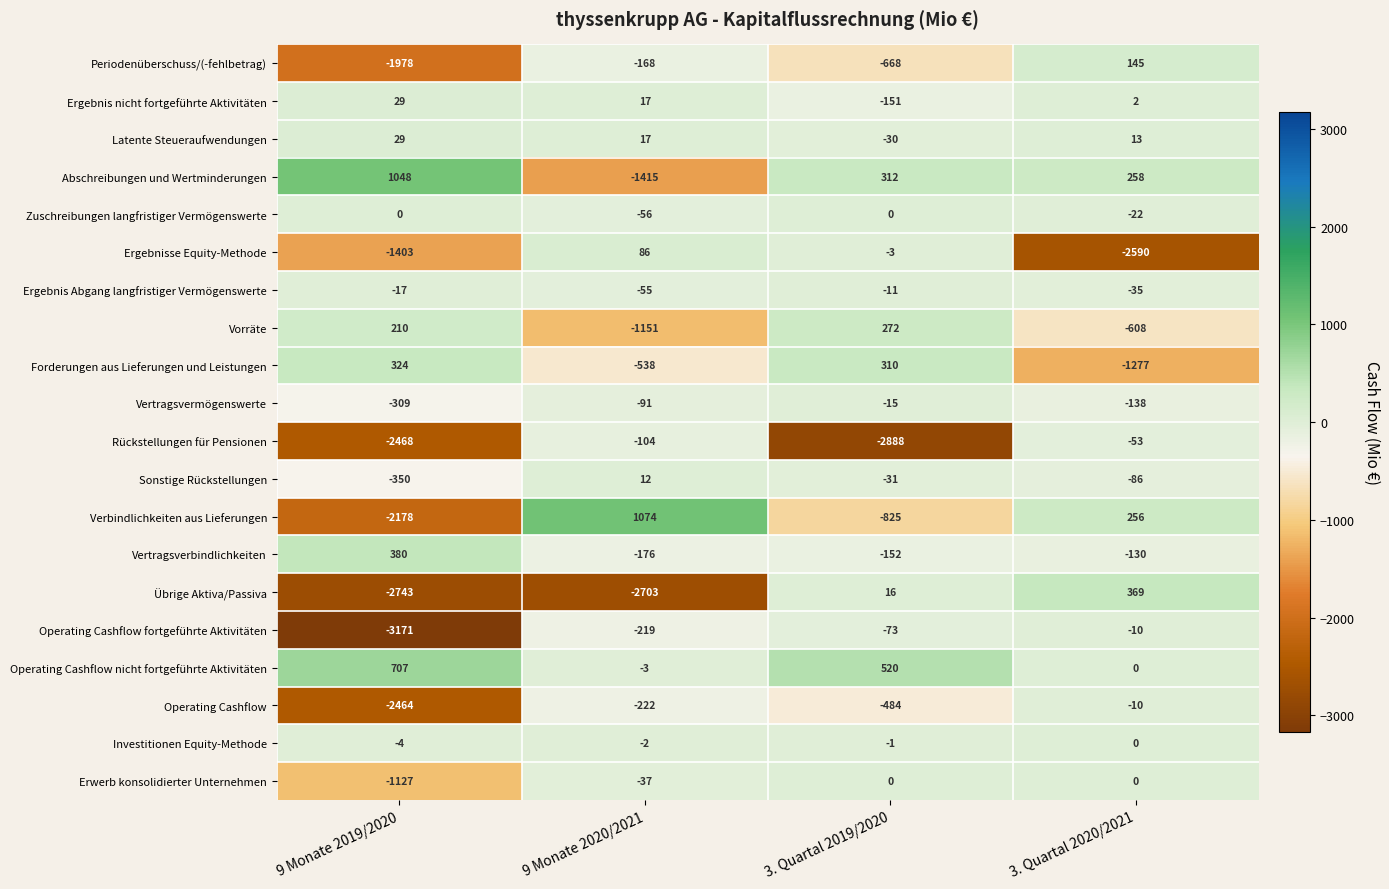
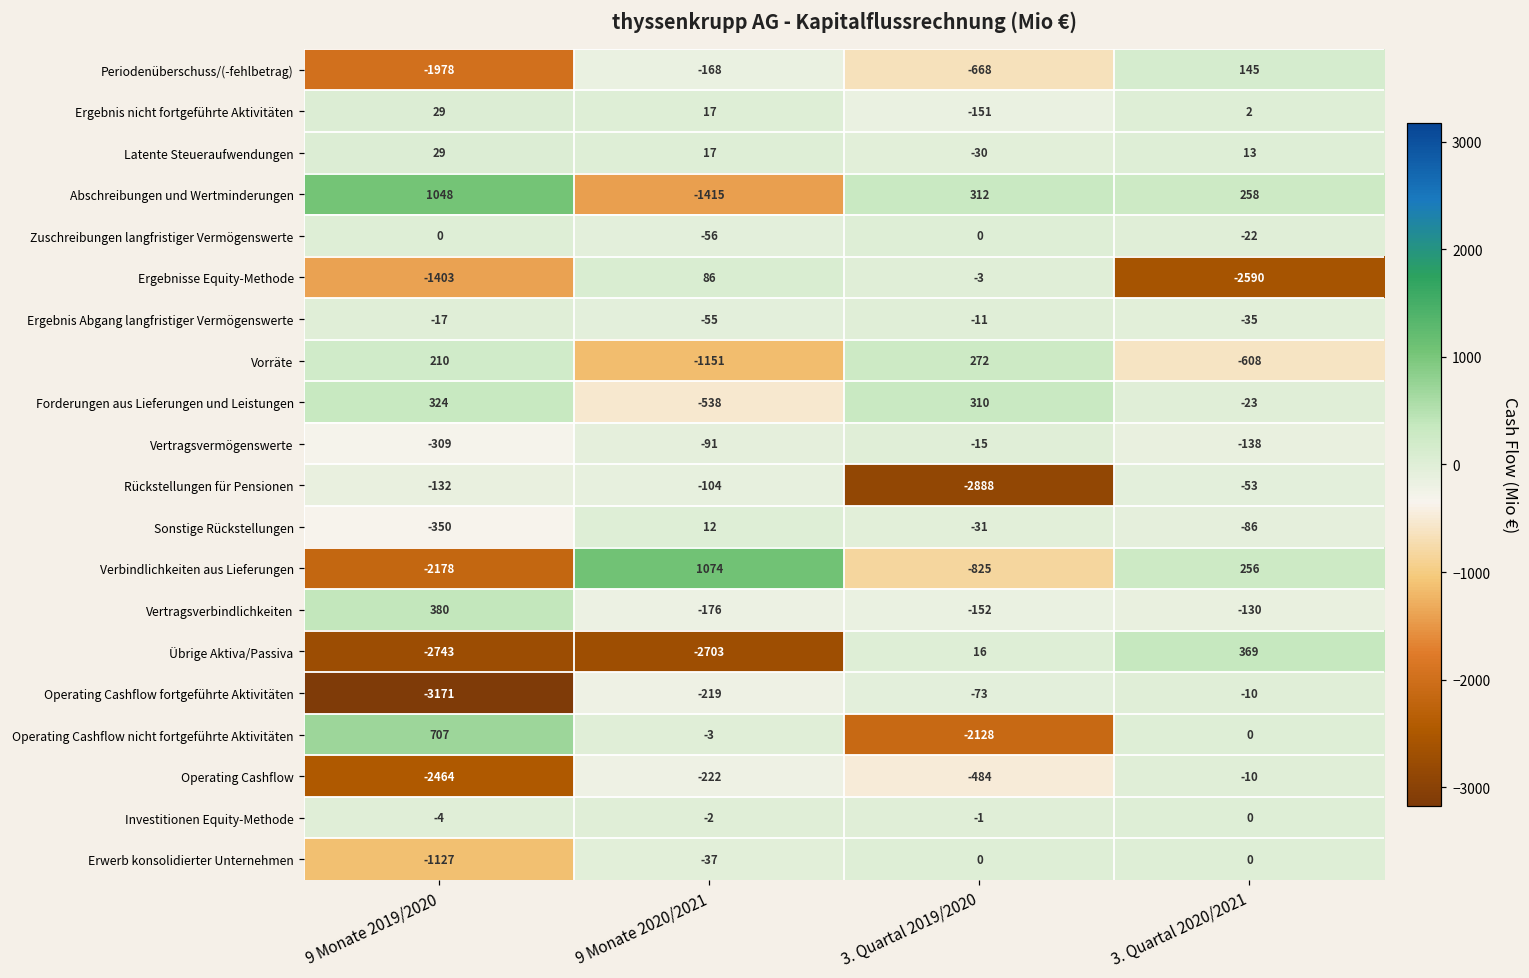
Forderungen aus Lieferungen und Leistungen, 3. Quartal 2020/2021: -1277 -> -23
Rückstellungen für Pensionen, 9 Monate 2019/2020: -2468 -> -132
Operating Cashflow nicht fortgeführte Aktivitäten, 3. Quartal 2019/2020: 520 -> -2128
